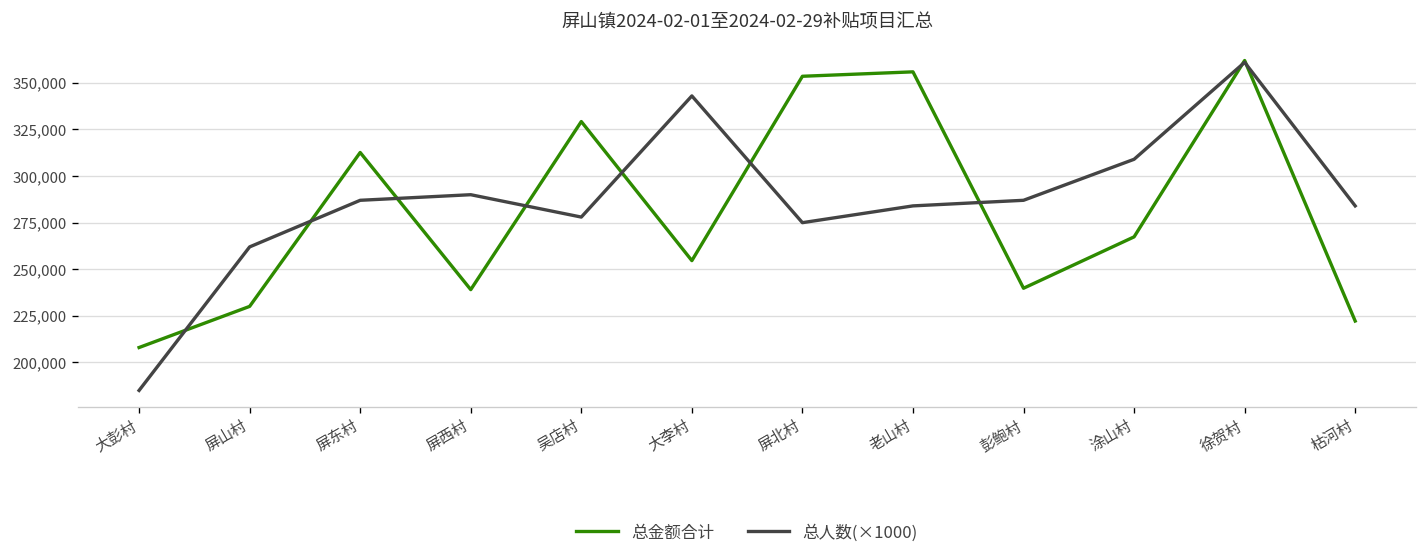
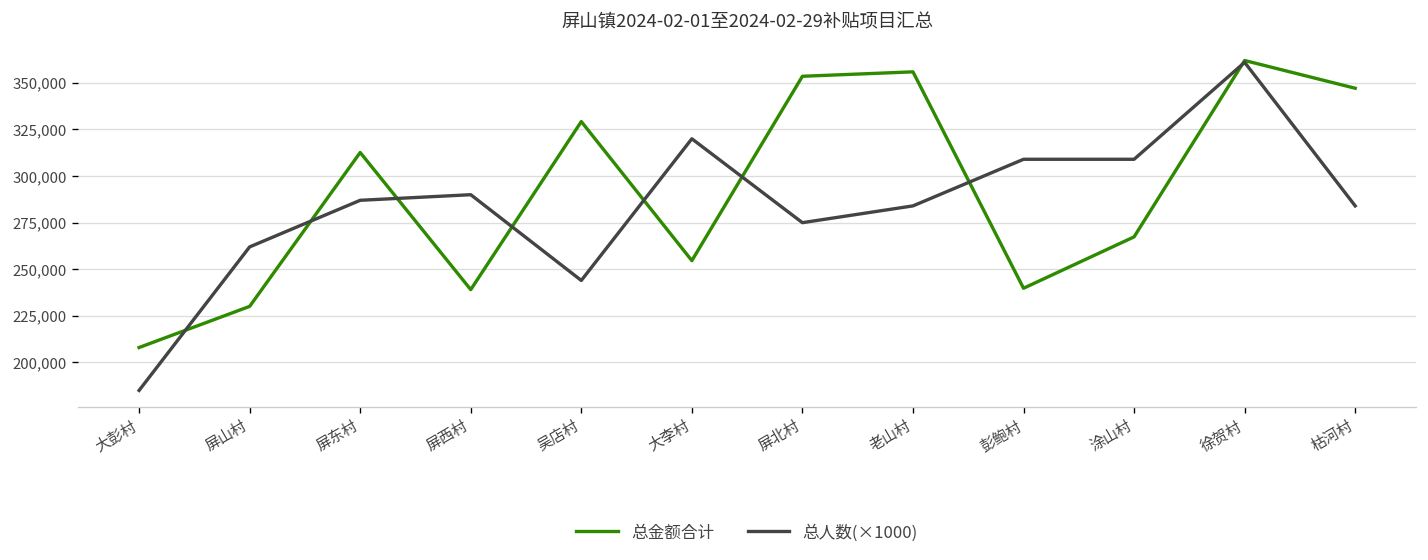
总人数(×1000), 吴店村: 278,000 -> 244,000
总人数(×1000), 大李村: 343,000 -> 320,000
总人数(×1000), 彭鲍村: 287,000 -> 309,000
总金额合计, 枯河村: 222,000 -> 347,000
